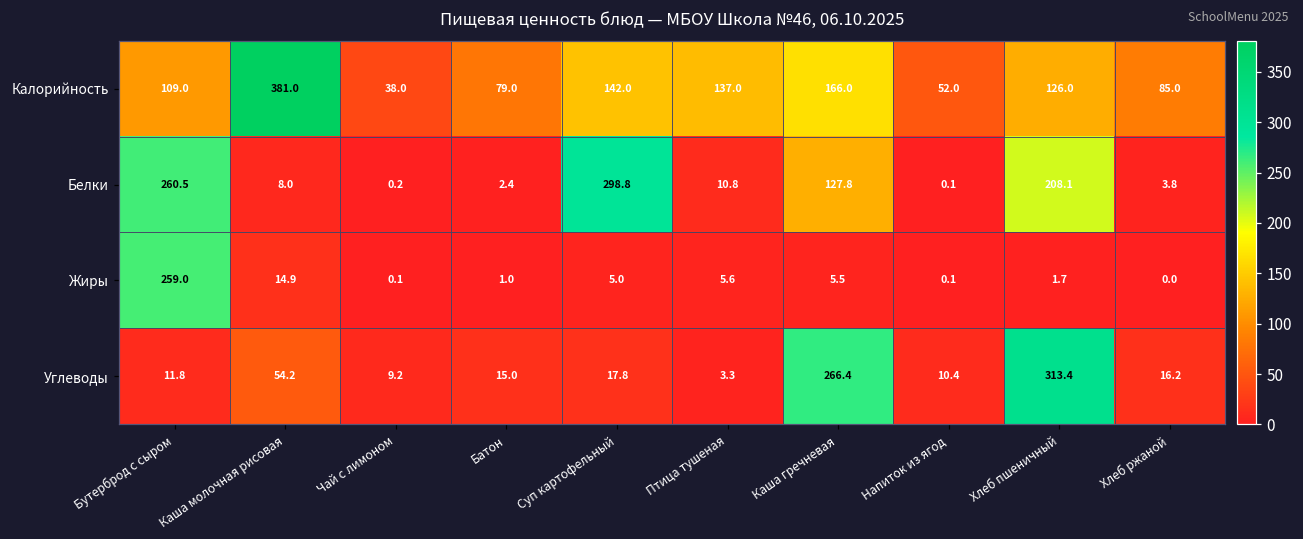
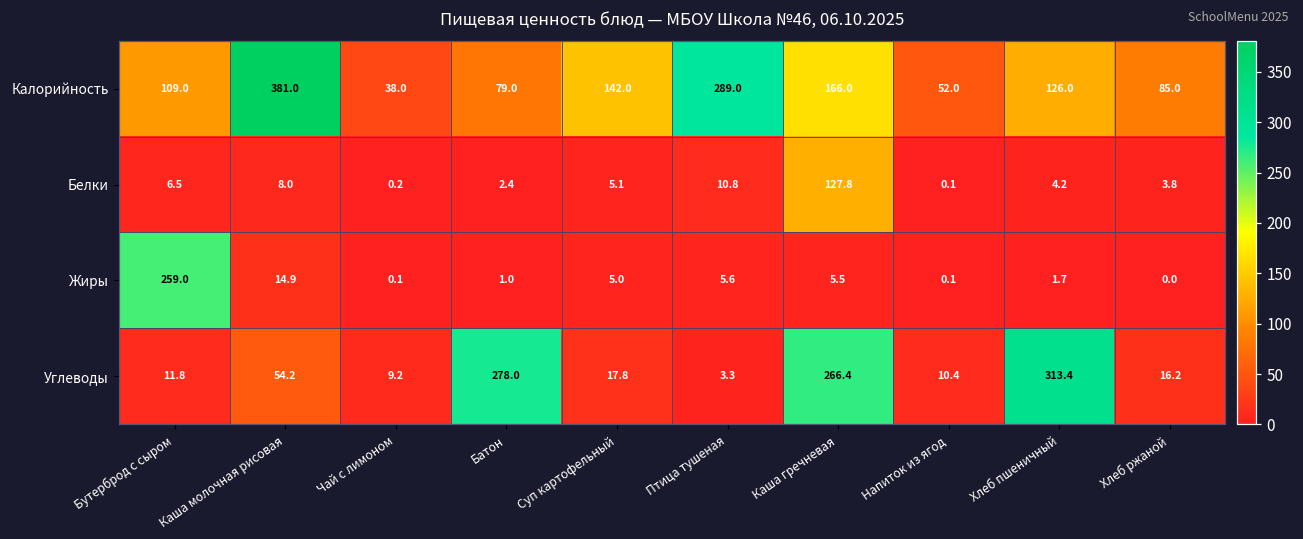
Калорийность, Птица тушеная: 137.0 -> 289.0
Белки, Бутерброд с сыром: 260.5 -> 6.5
Белки, Суп картофельный: 298.8 -> 5.1
Белки, Хлеб пшеничный: 208.1 -> 4.2
Углеводы, Батон: 15.0 -> 278.0
